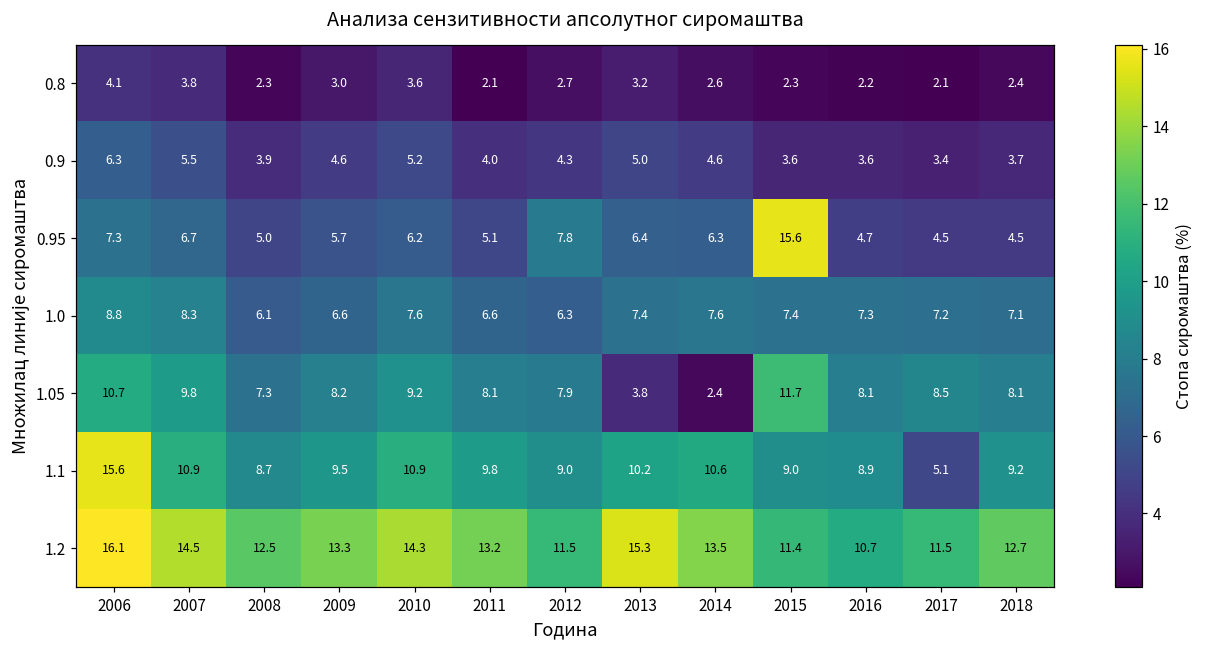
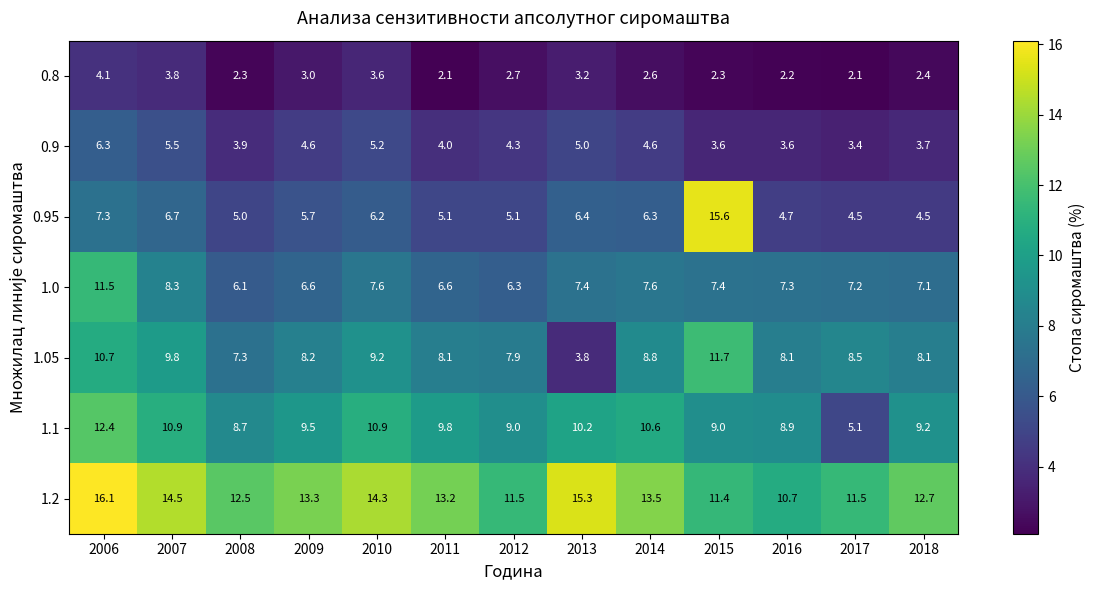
0.95, 2012: 7.8 -> 5.1
1.0, 2006: 8.8 -> 11.5
1.05, 2014: 2.4 -> 8.8
1.1, 2006: 15.6 -> 12.4
